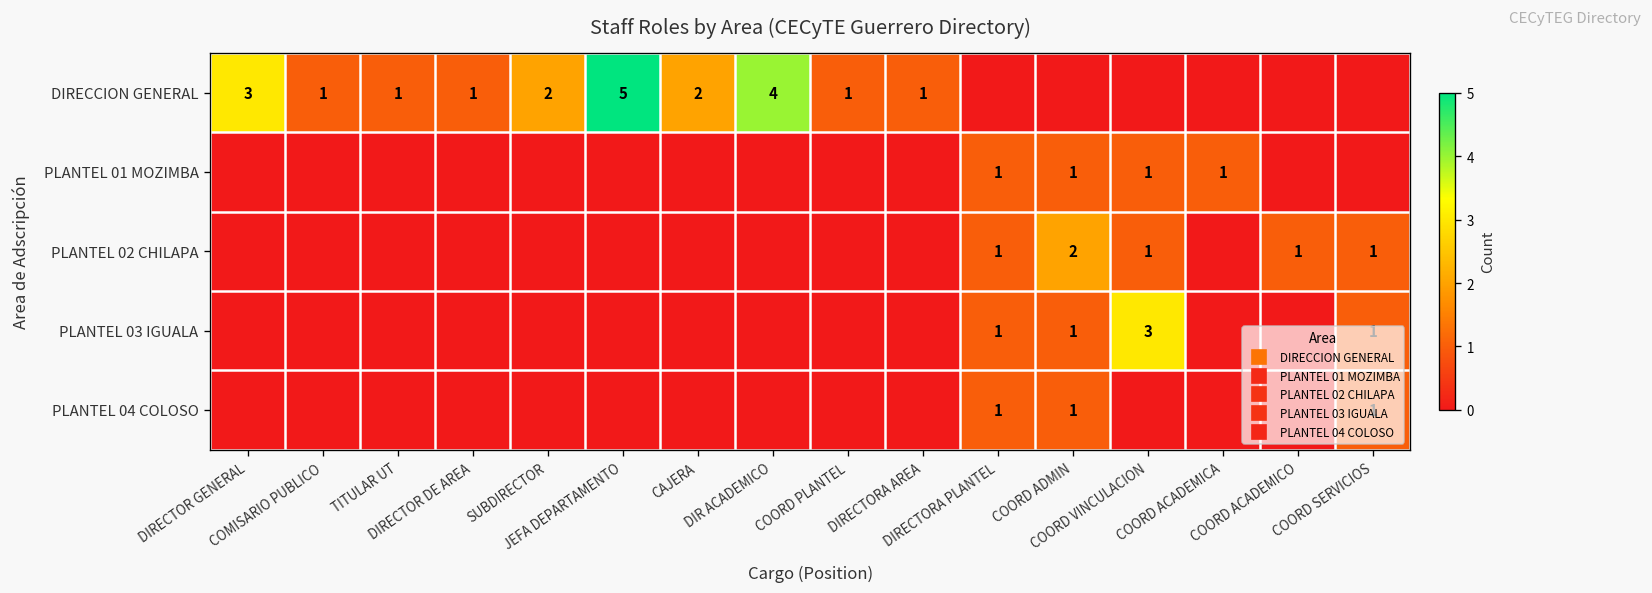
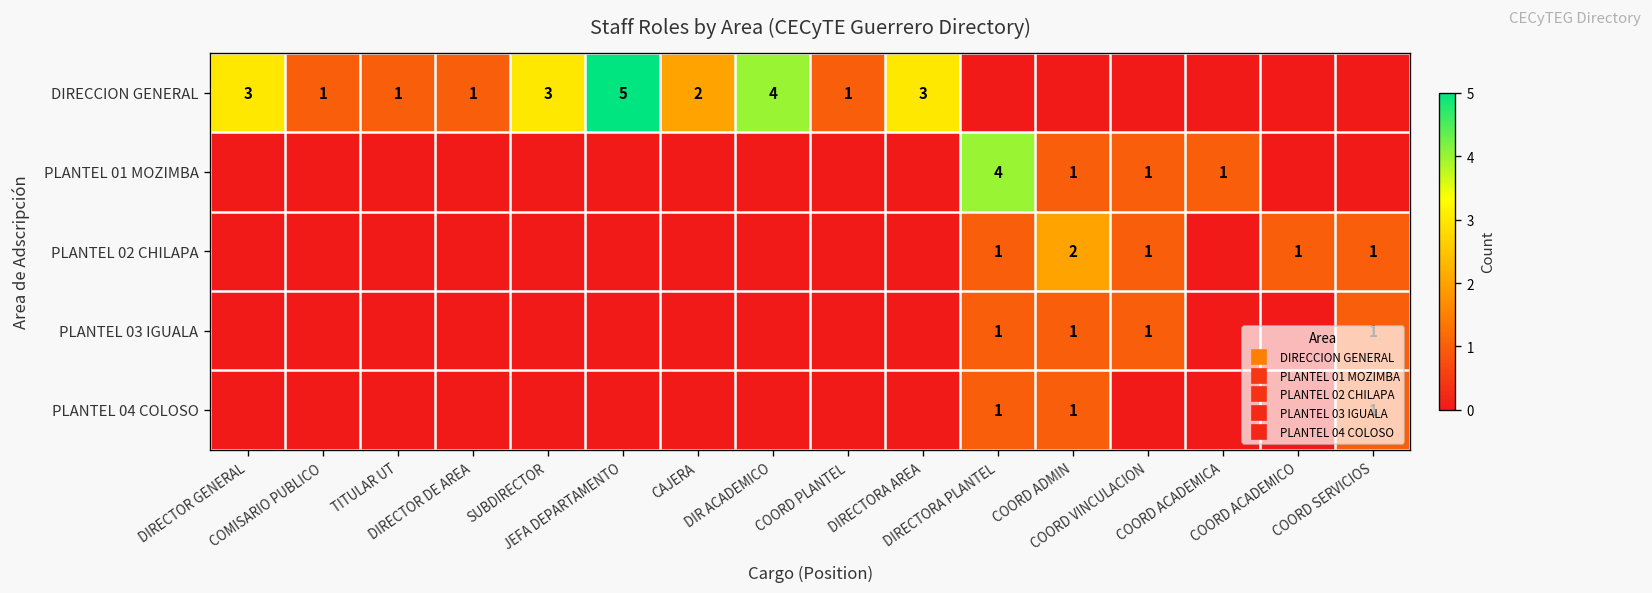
DIRECCION GENERAL, SUBDIRECTOR: 2 -> 3
DIRECCION GENERAL, DIRECTORA AREA: 1 -> 3
PLANTEL 01 MOZIMBA, DIRECTORA PLANTEL: 1 -> 4
PLANTEL 03 IGUALA, COORD VINCULACION: 3 -> 1
